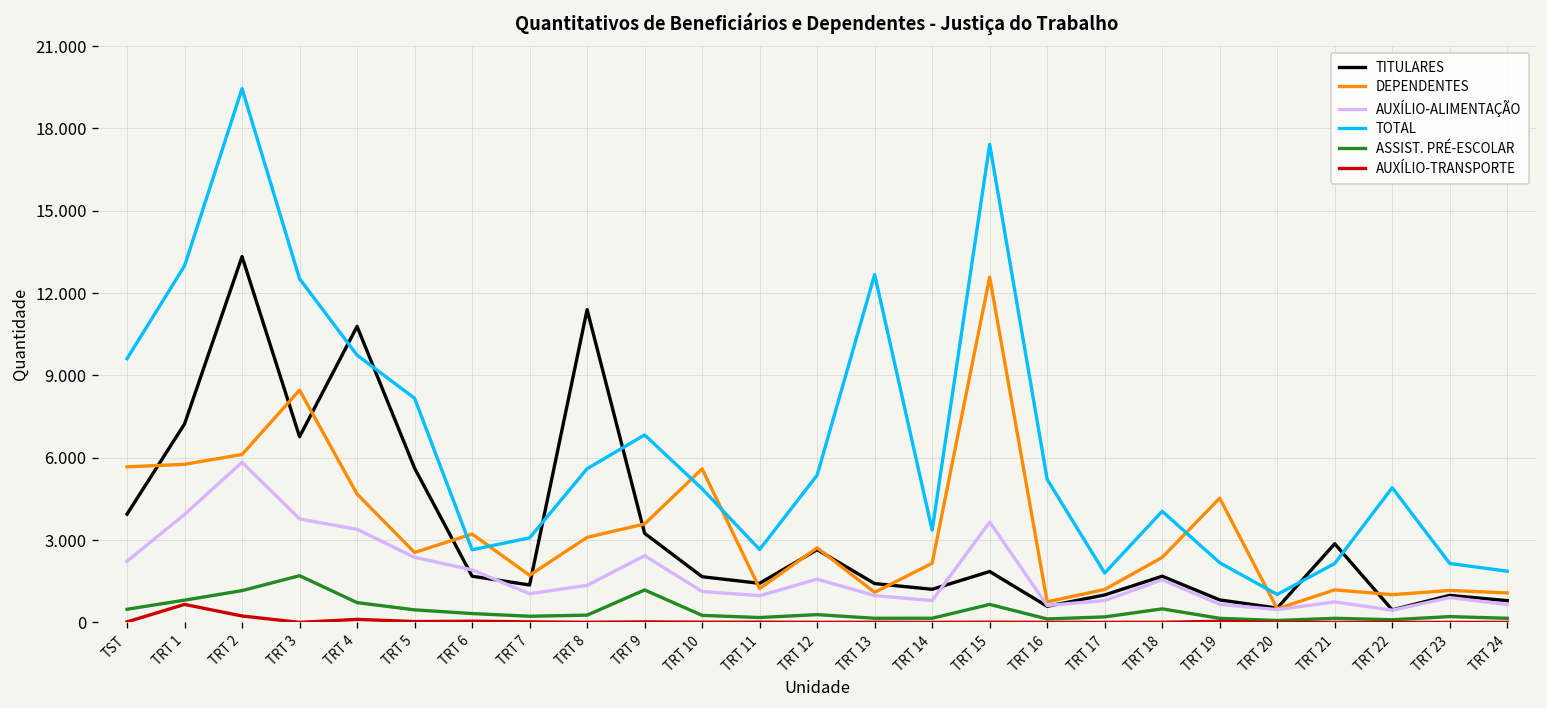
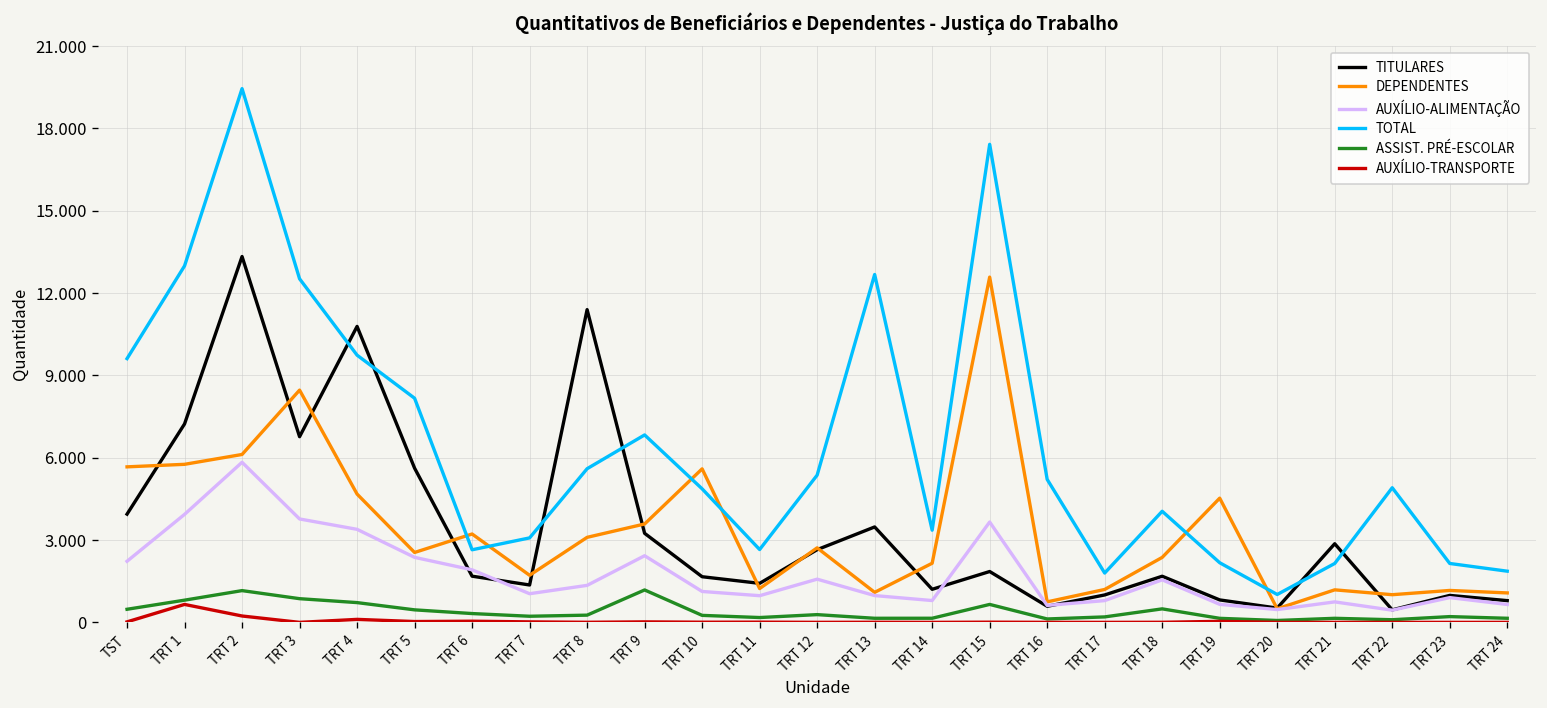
ASSIST. PRÉ-ESCOLAR, TRT 3: 1.7 -> 0.9
TITULARES, TRT 13: 1.4 -> 3.5
